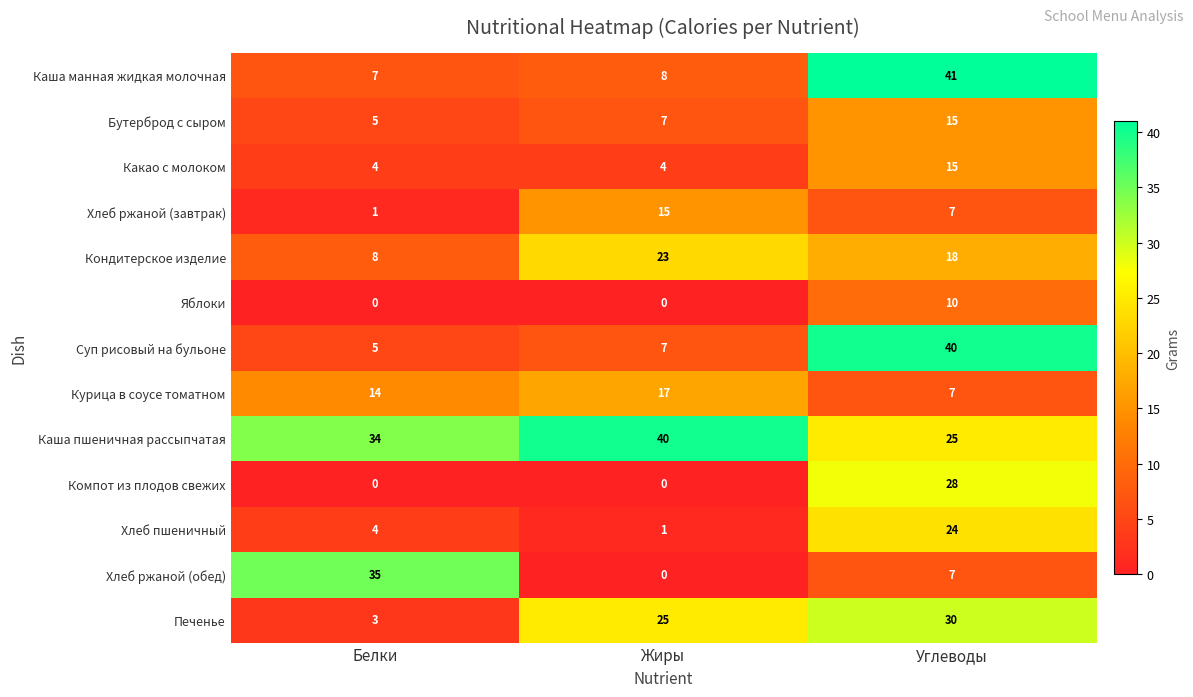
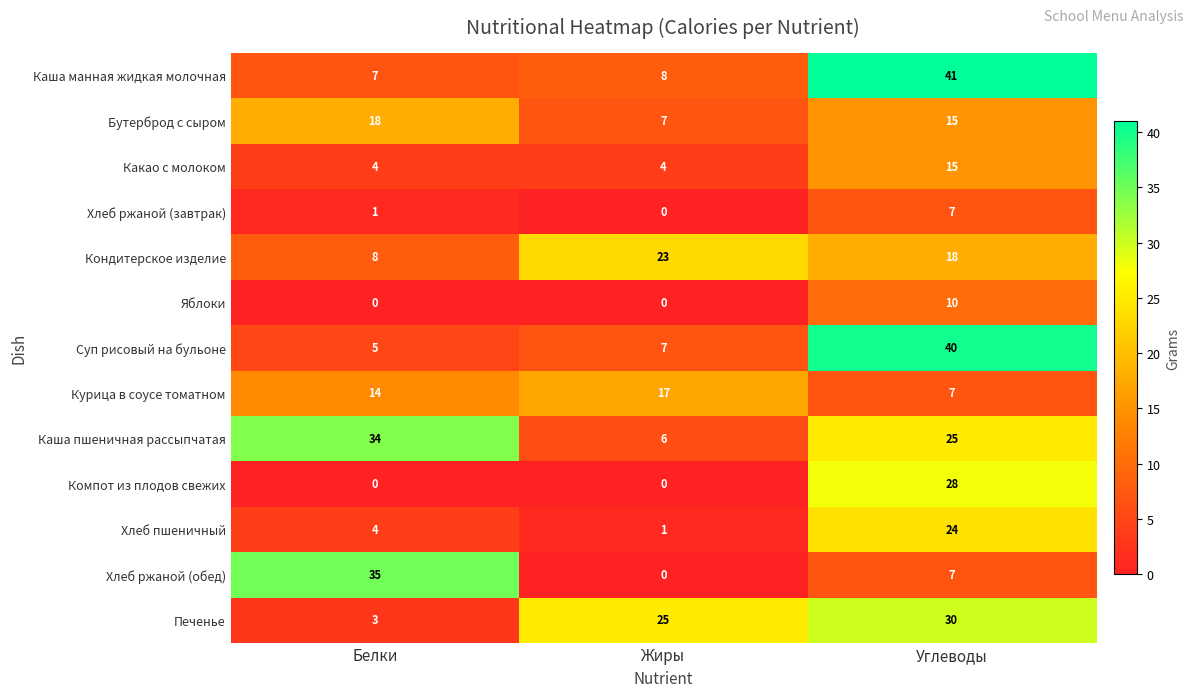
Бутерброд с сыром, Белки: 5 -> 18
Хлеб ржаной (завтрак), Жиры: 15 -> 0
Каша пшеничная рассыпчатая, Жиры: 40 -> 6
